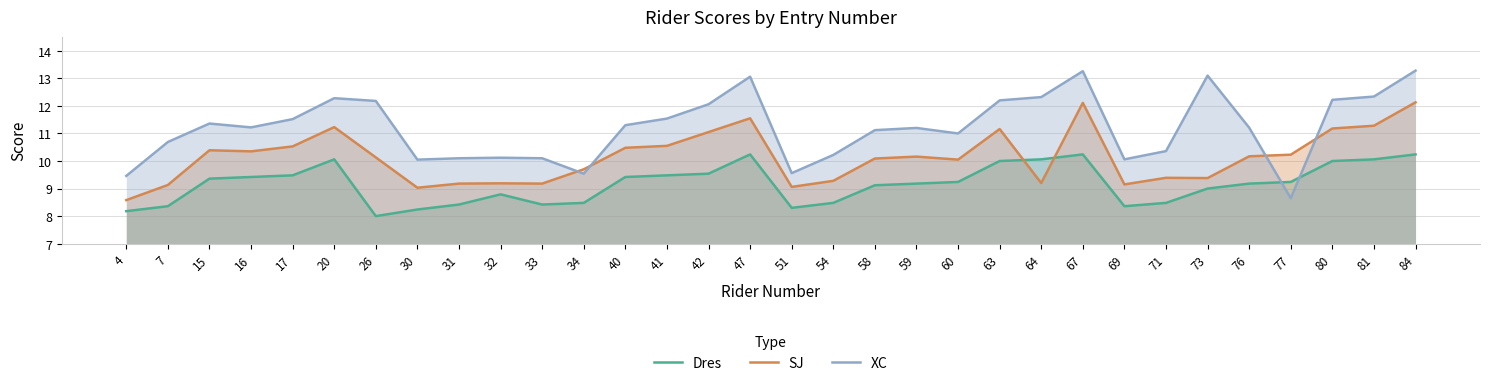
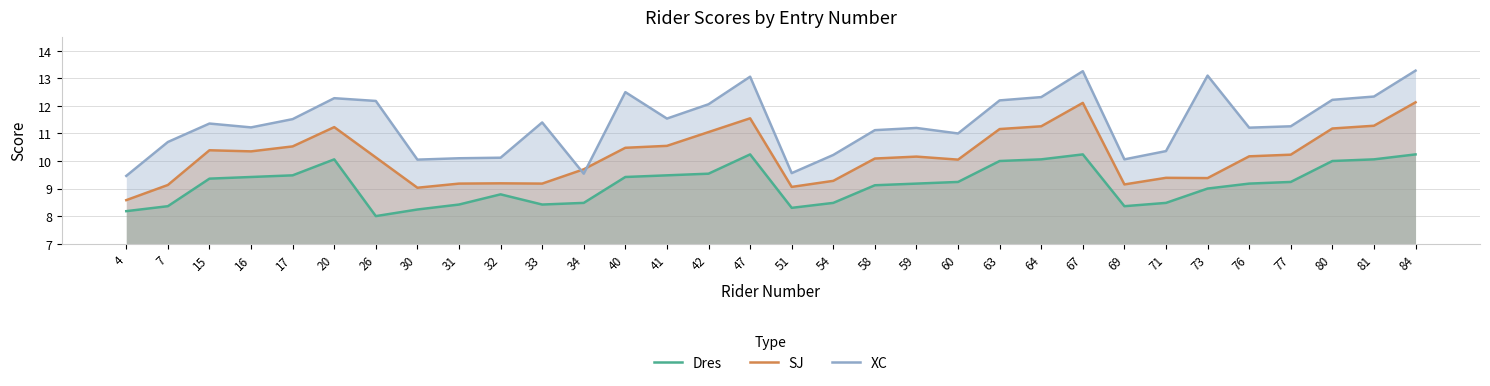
XC, 33: 10.1 -> 11.4
XC, 40: 11.3 -> 12.5
SJ, 64: 9.2 -> 11.3
XC, 77: 8.7 -> 11.3
